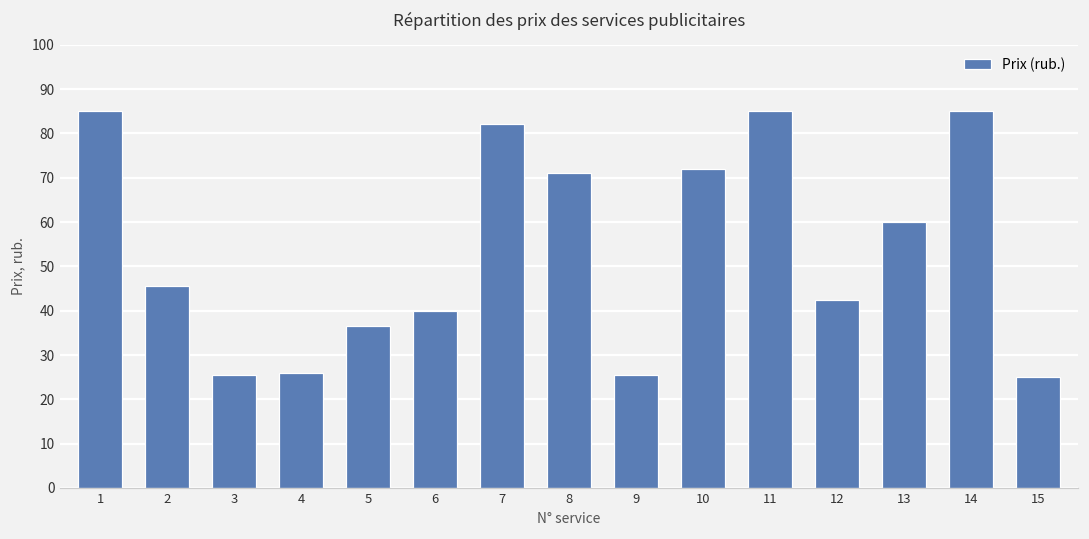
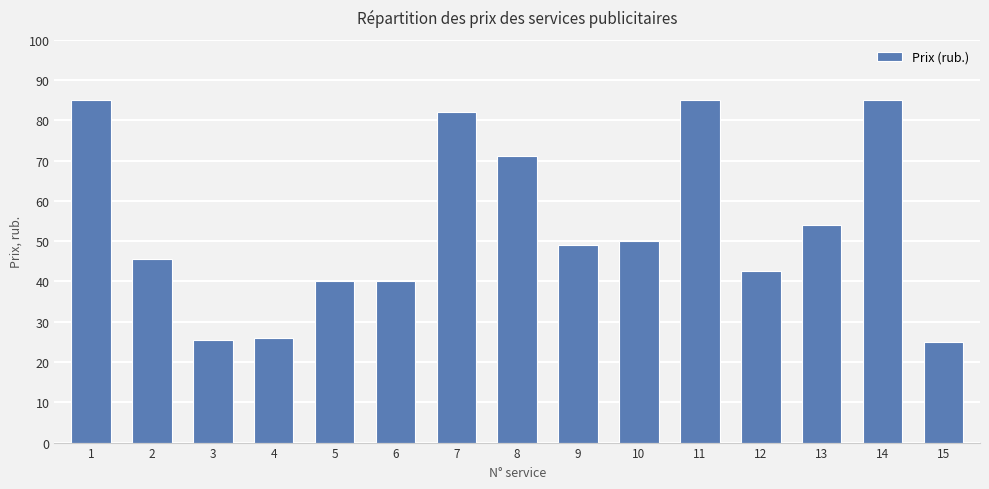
5: 37 -> 40
9: 26 -> 49
10: 72 -> 50
13: 60 -> 54
